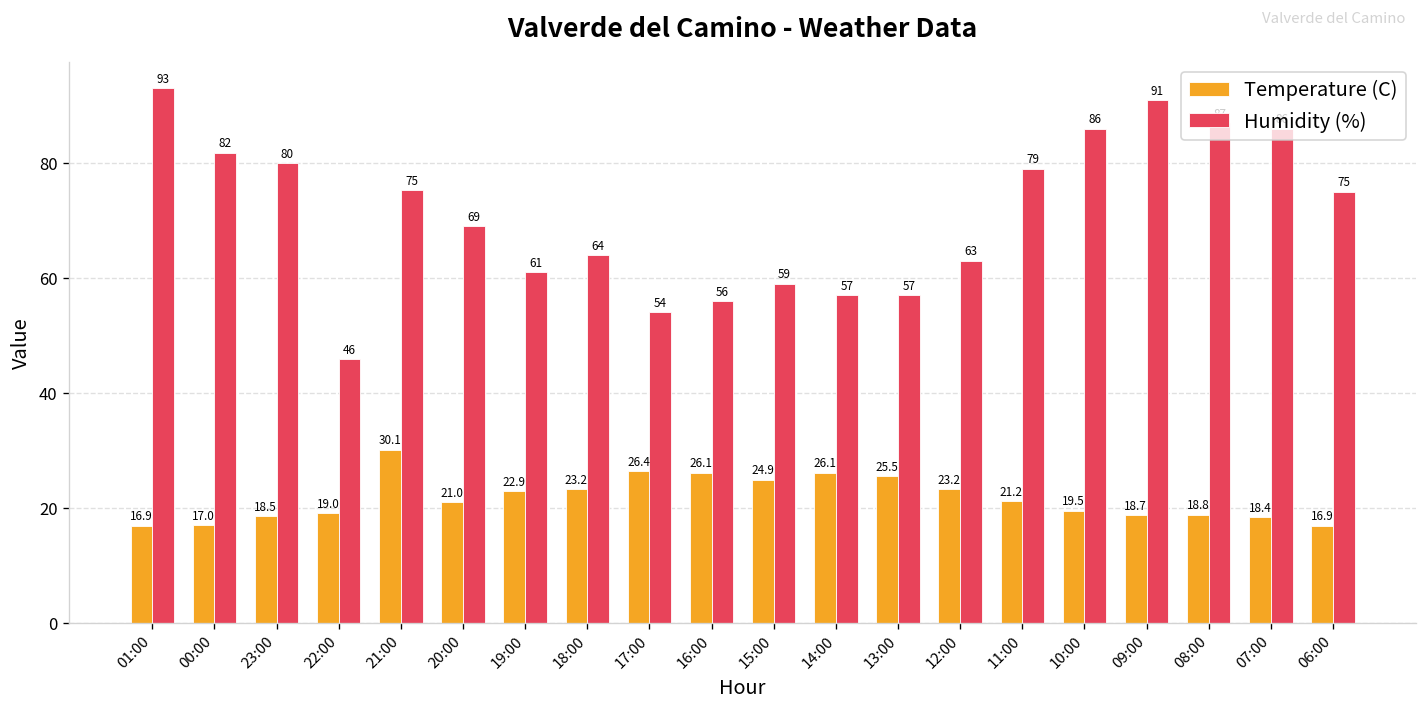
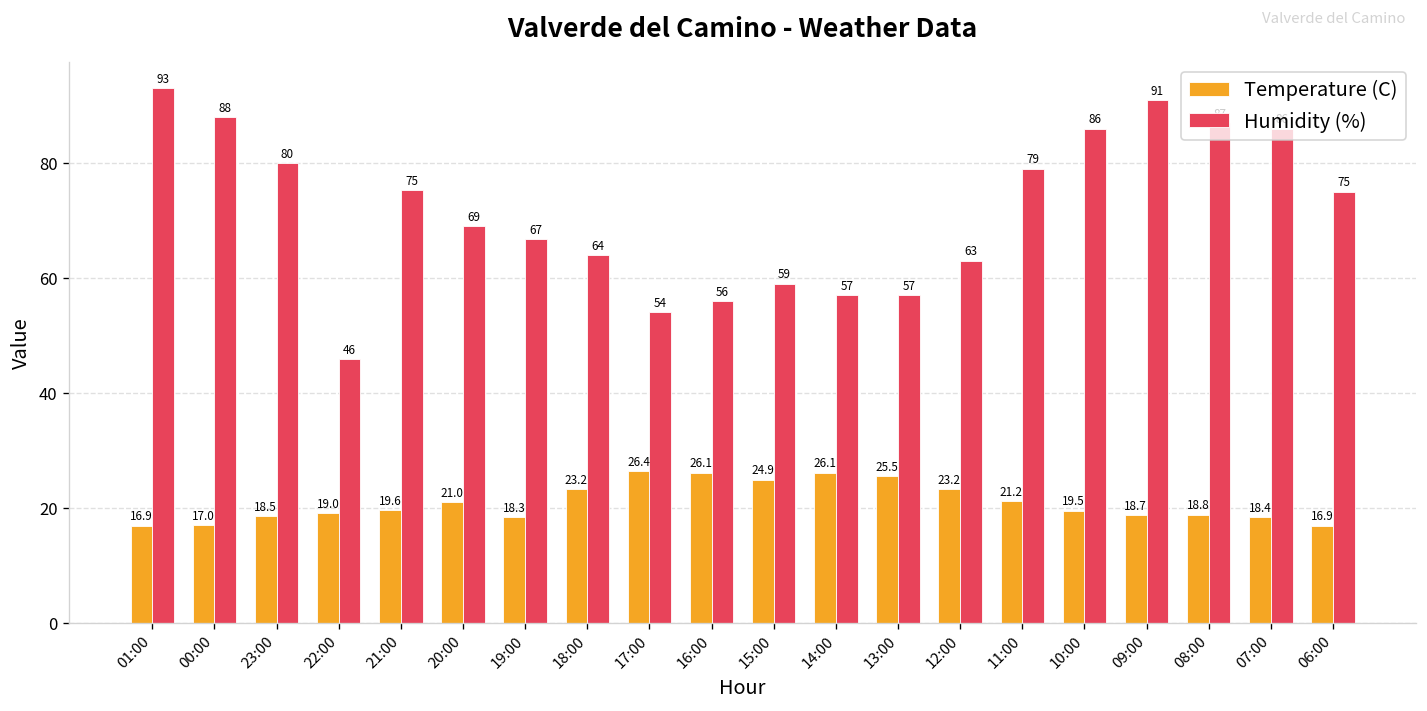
Humidity (%), 00:00: 82 -> 88
Temperature (C), 21:00: 30.1 -> 19.6
Temperature (C), 19:00: 22.9 -> 18.3
Humidity (%), 19:00: 61 -> 67
